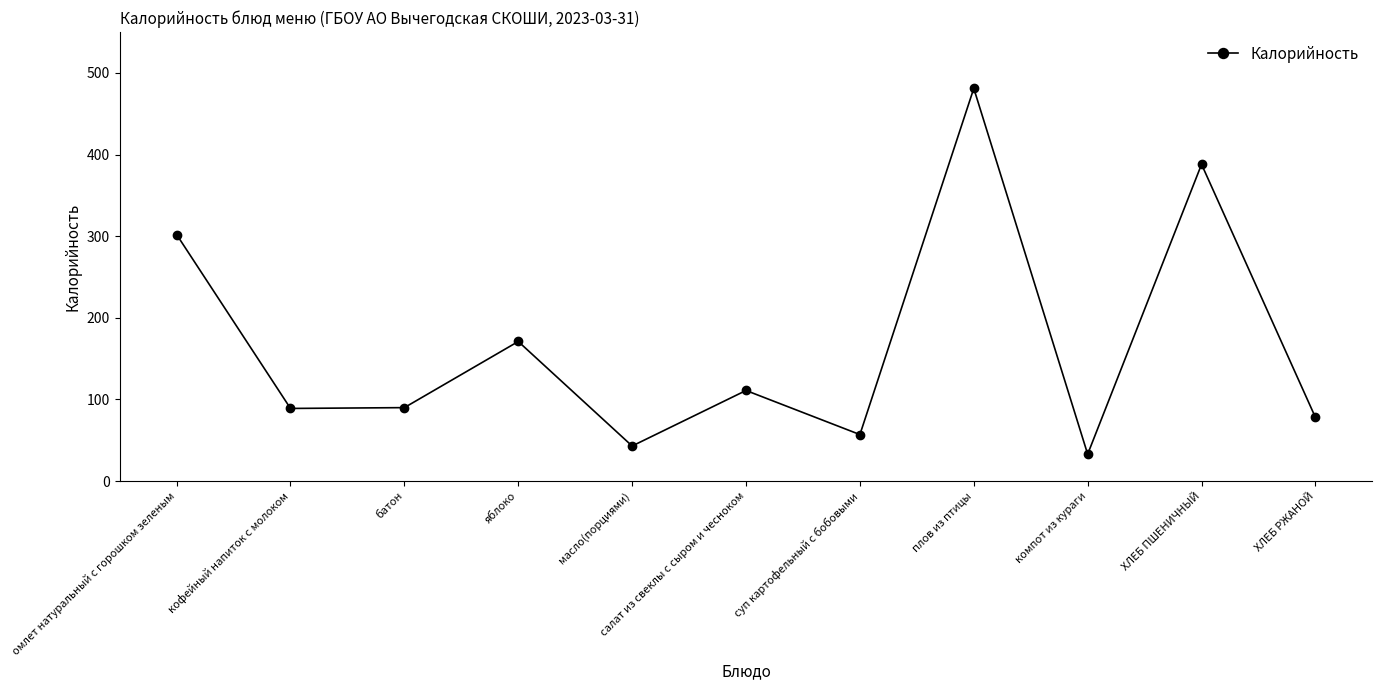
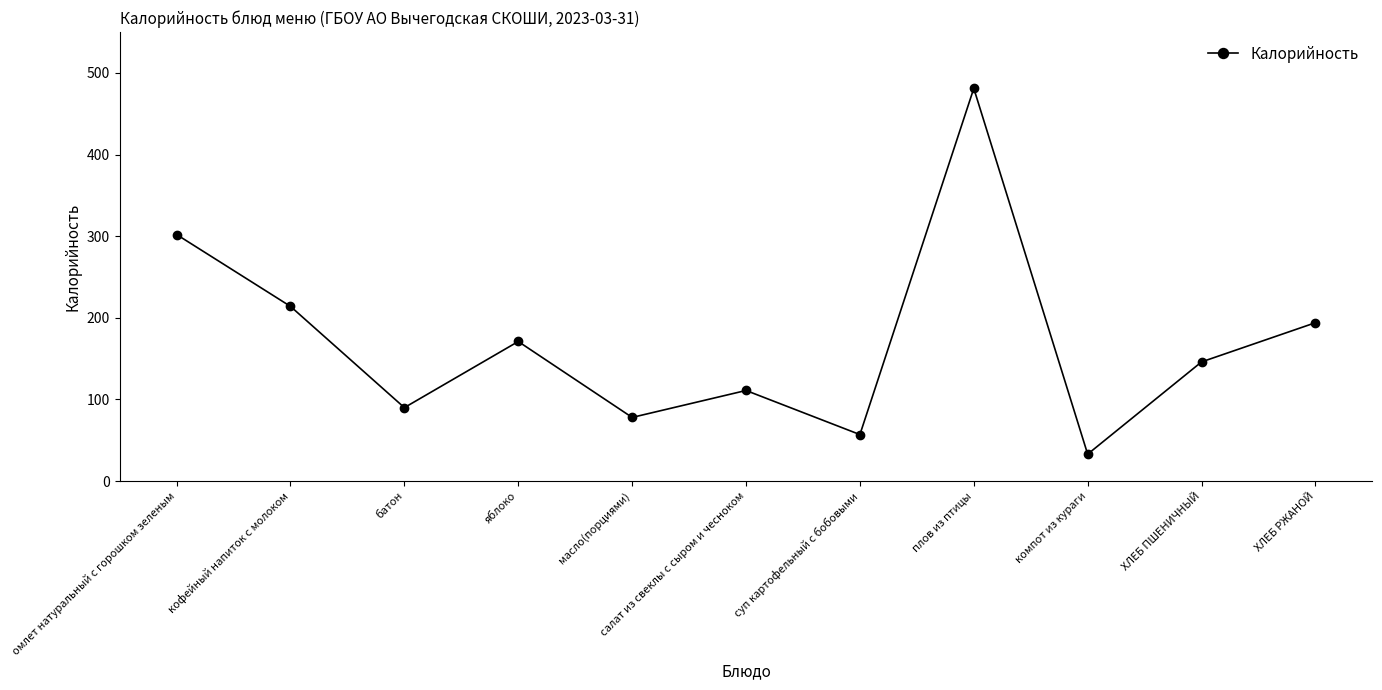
кофейный напиток с молоком: 90 -> 210
масло(порциями): 40 -> 80
ХЛЕБ ПШЕНИЧНЫЙ: 390 -> 150
ХЛЕБ РЖАНОЙ: 80 -> 190
